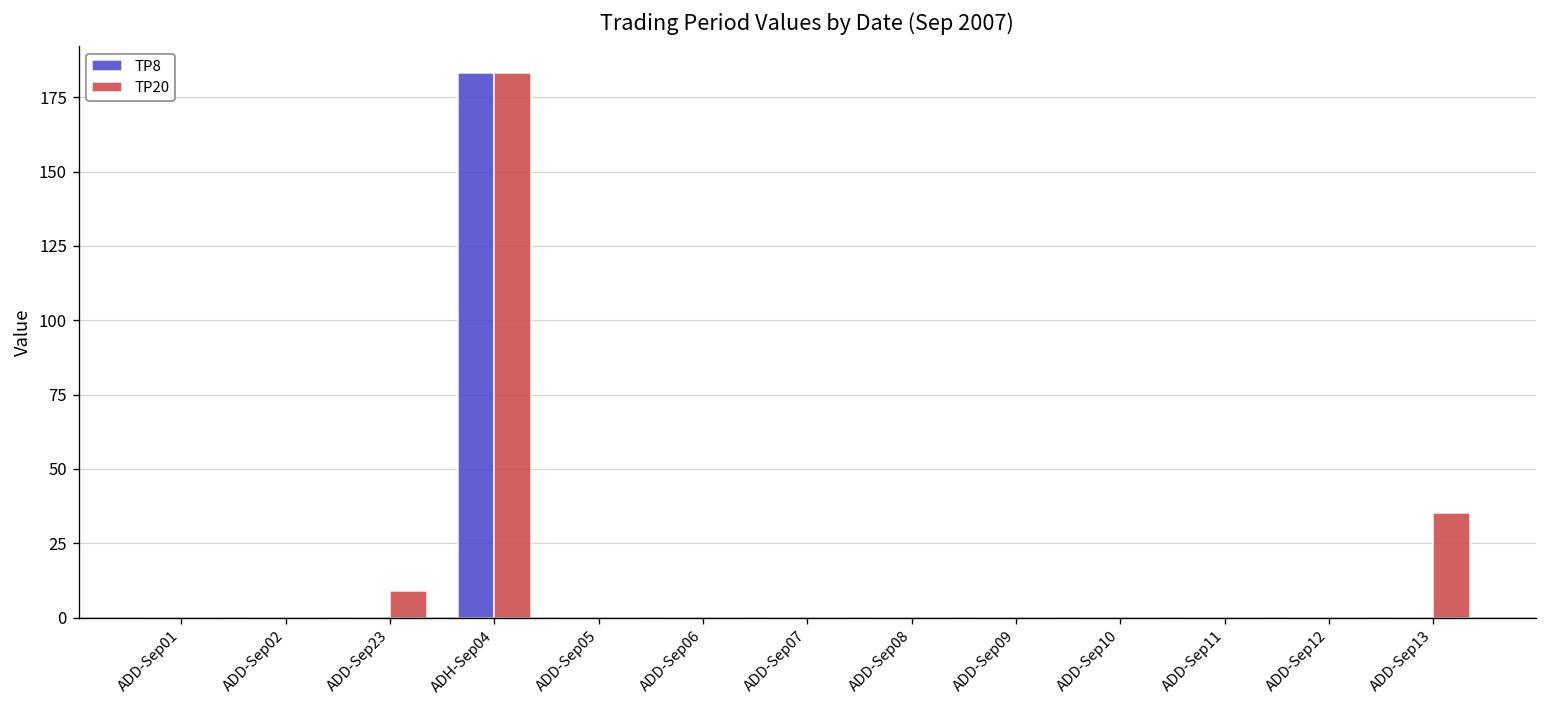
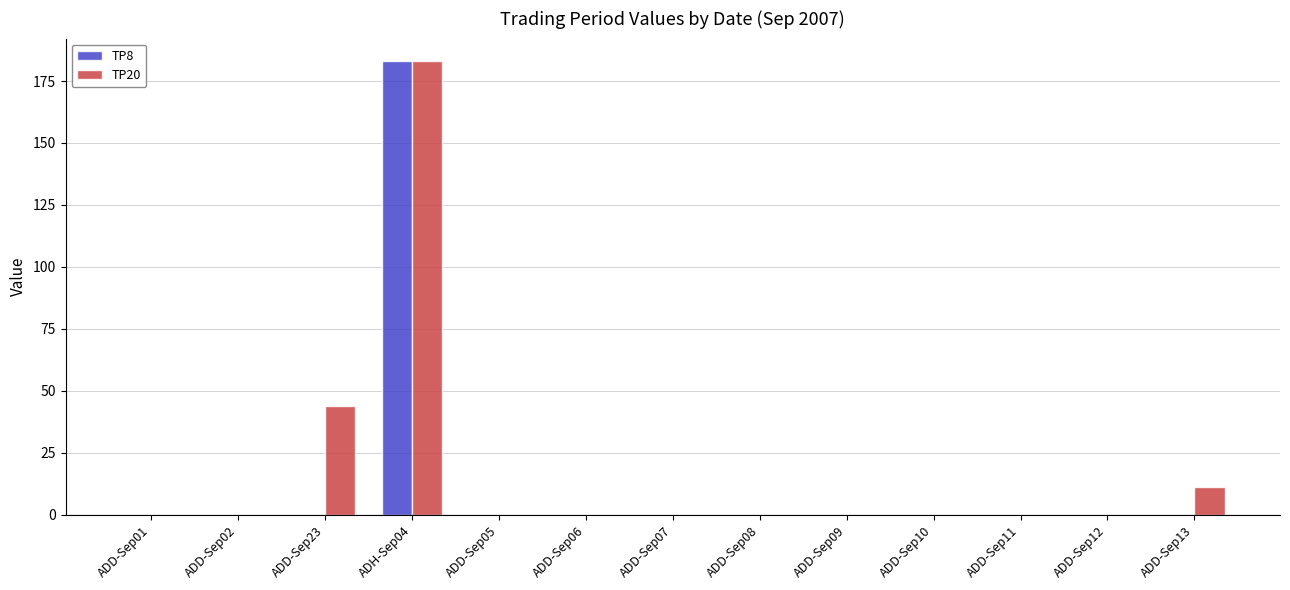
TP20, ADD-Sep23: 9 -> 44
TP20, ADD-Sep13: 35 -> 11
